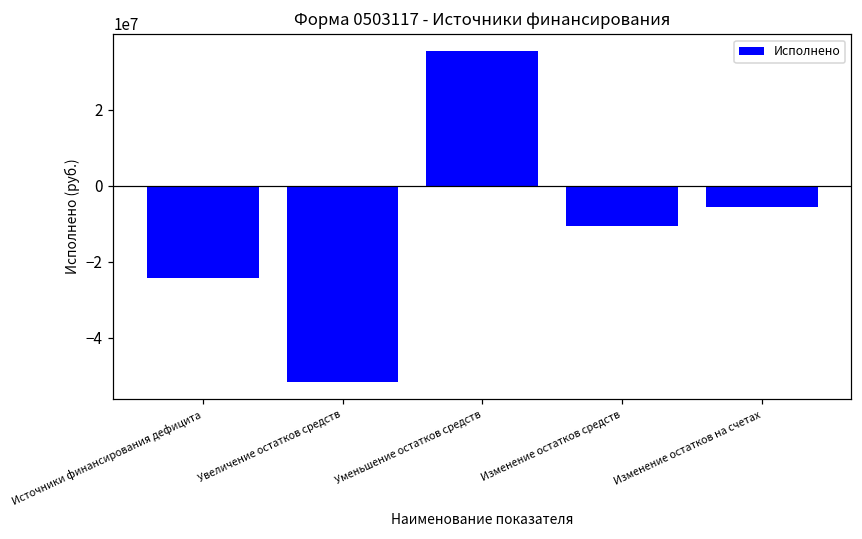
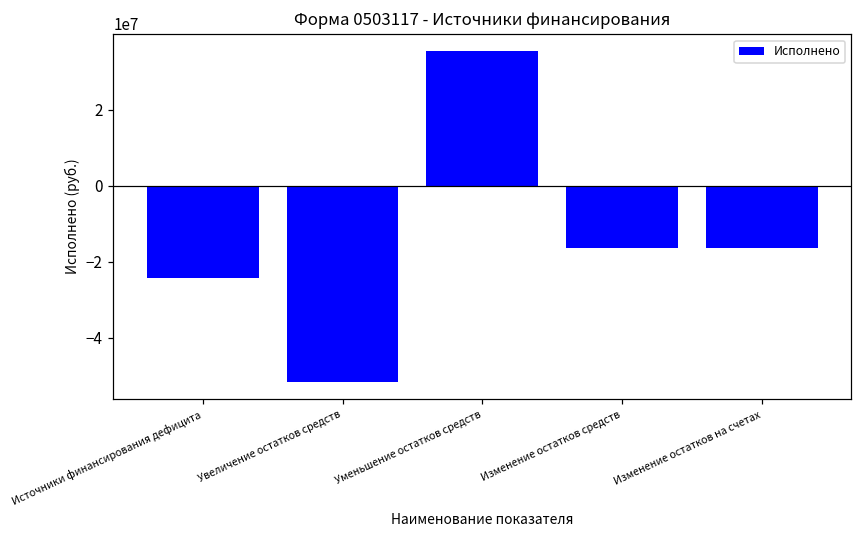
Изменение остатков средств: -11000000 -> -16000000
Изменение остатков на счетах: -6000000 -> -16000000
